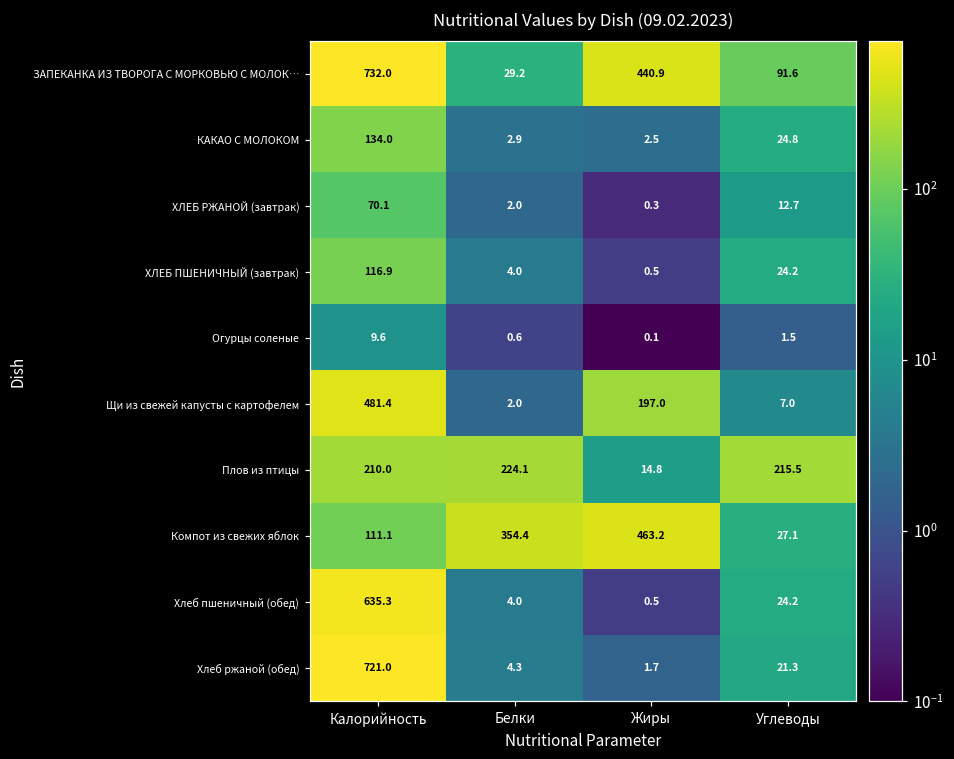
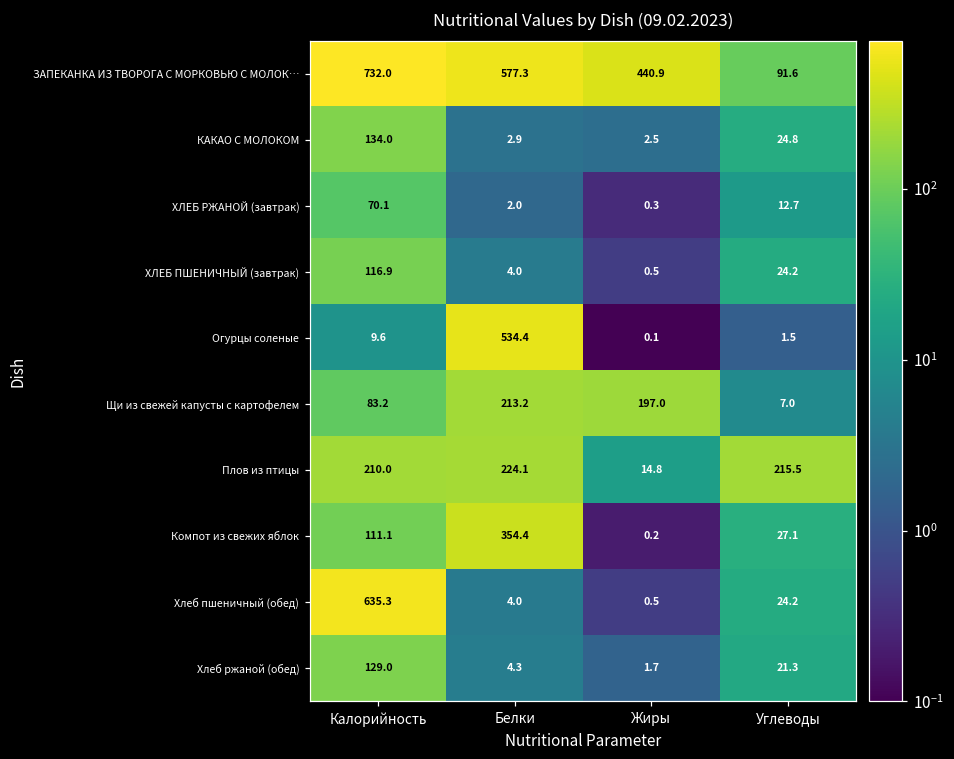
ЗАПЕКАНКА ИЗ ТВОРОГА С МОРКОВЬЮ С МОЛОК…, Белки: 29.2 -> 577.3
Огурцы соленые, Белки: 0.6 -> 534.4
Щи из свежей капусты с картофелем, Калорийность: 481.4 -> 83.2
Щи из свежей капусты с картофелем, Белки: 2.0 -> 213.2
Компот из свежих яблок, Жиры: 463.2 -> 0.2
Хлеб ржаной (обед), Калорийность: 721.0 -> 129.0
